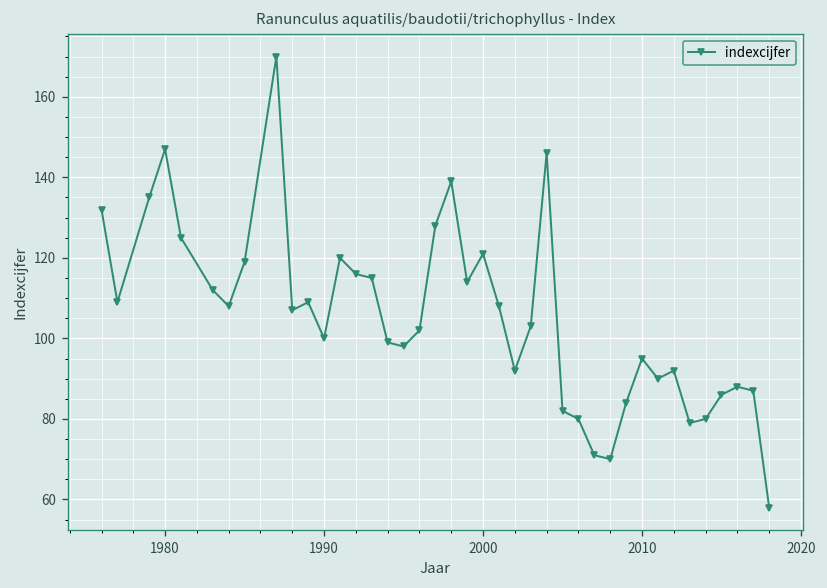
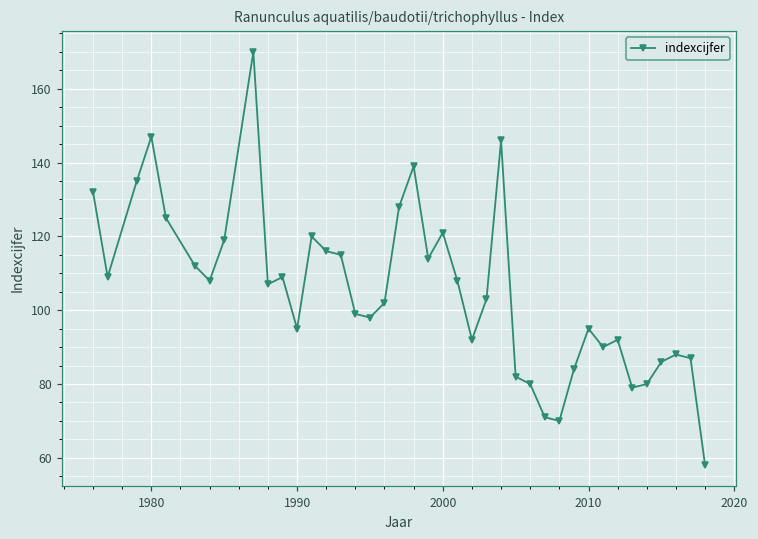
1990: 100 -> 95
